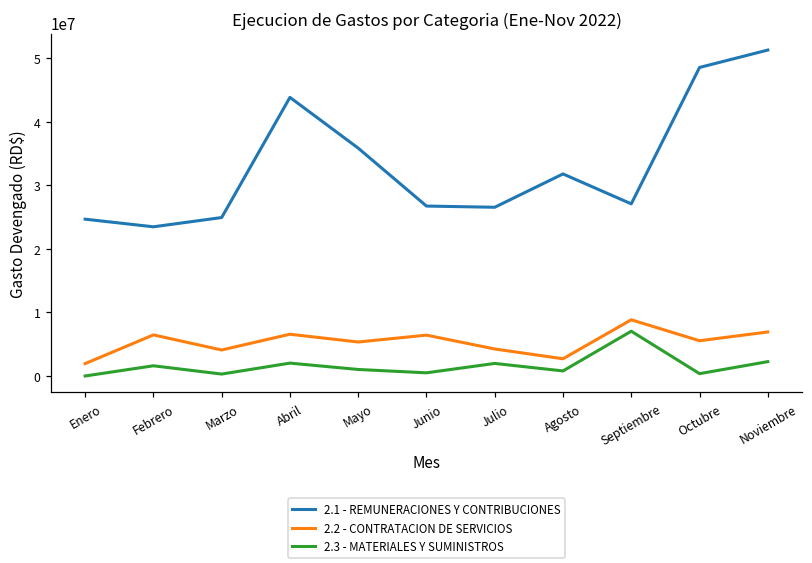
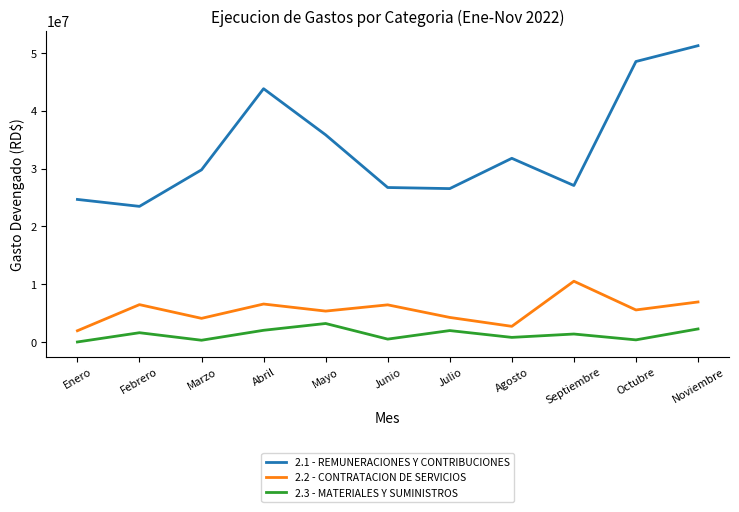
2.1 - REMUNERACIONES Y CONTRIBUCIONES, Marzo: 25000000 -> 30000000
2.3 - MATERIALES Y SUMINISTROS, Mayo: 1000000 -> 3000000
2.2 - CONTRATACION DE SERVICIOS, Septiembre: 9000000 -> 11000000
2.3 - MATERIALES Y SUMINISTROS, Septiembre: 7000000 -> 1000000
